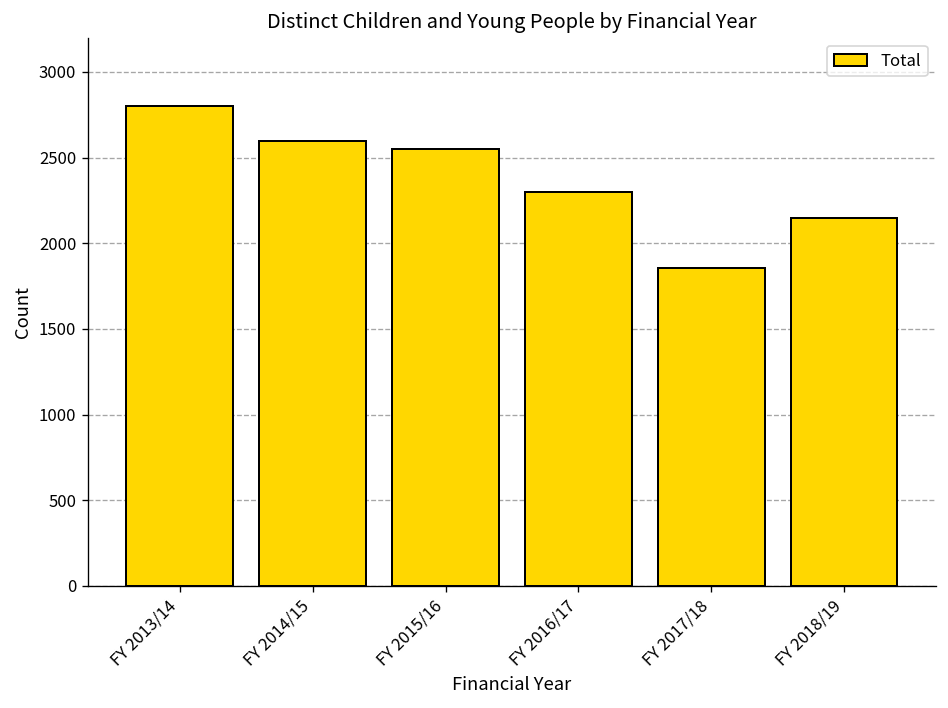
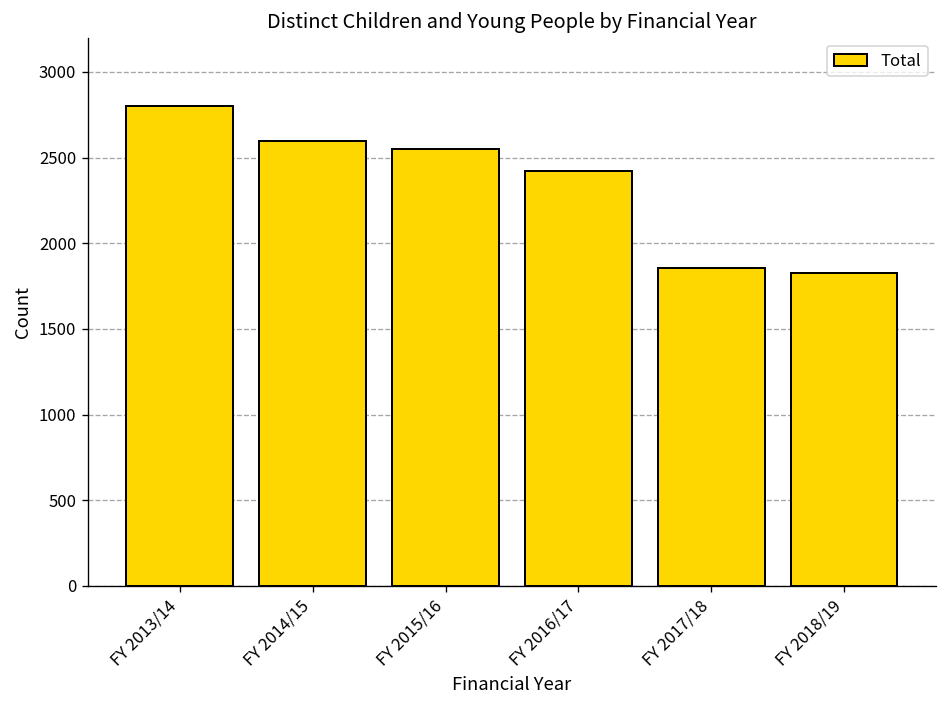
FY 2016/17: 2300 -> 2420
FY 2018/19: 2150 -> 1830
